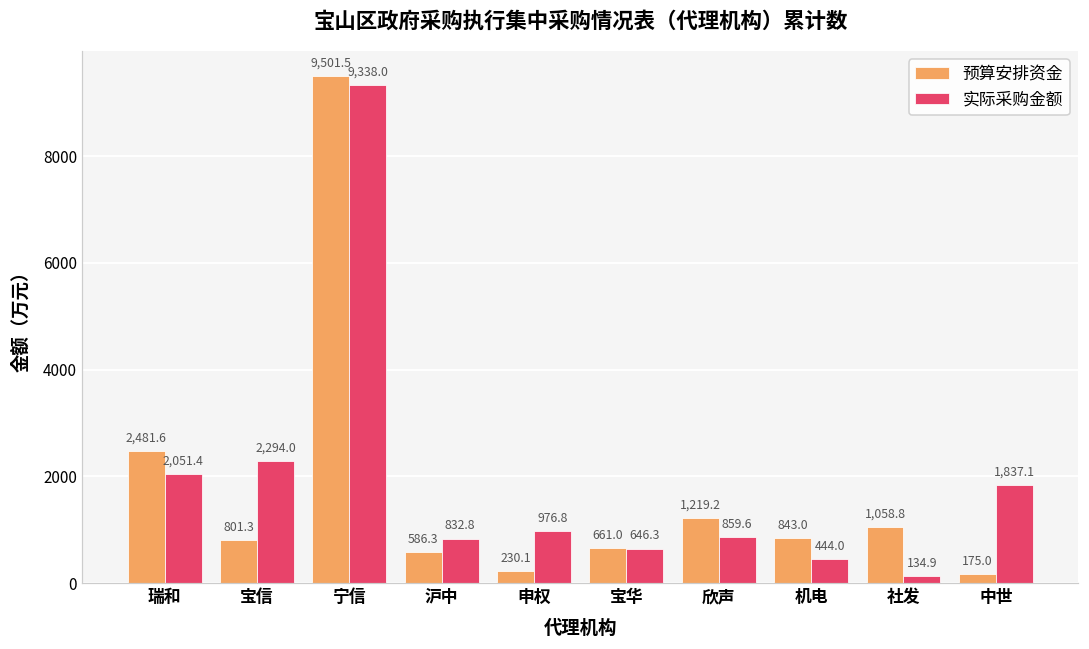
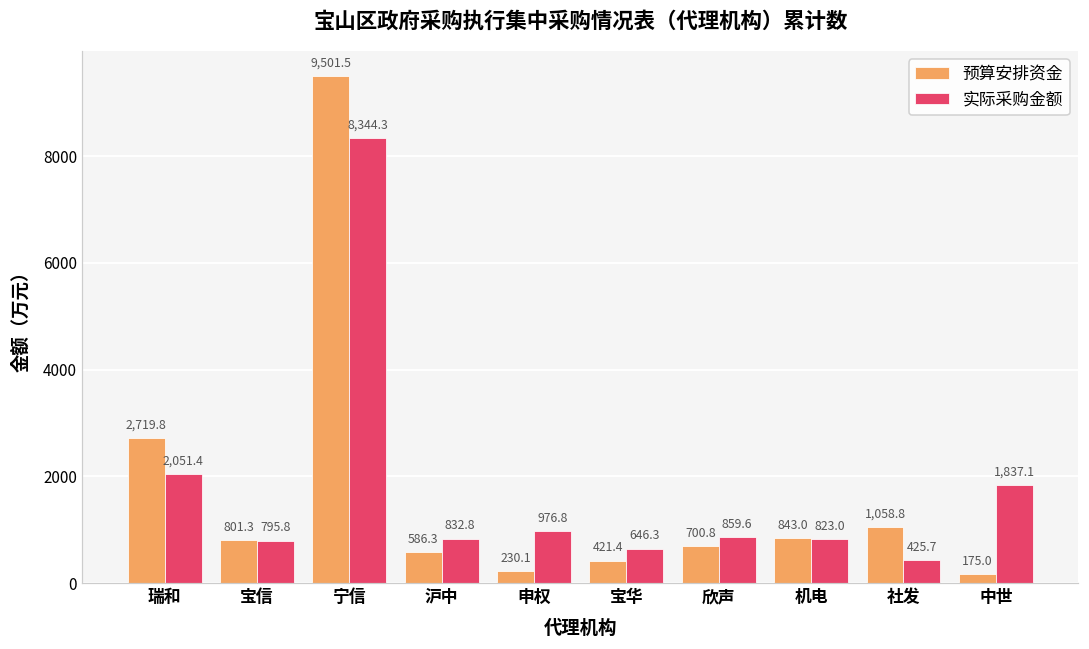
预算安排资金, 瑞和: 2,481.6 -> 2,719.8
实际采购金额, 宝信: 2,294.0 -> 795.8
实际采购金额, 宁信: 9,338.0 -> 8,344.3
预算安排资金, 宝华: 661.0 -> 421.4
预算安排资金, 欣声: 1,219.2 -> 700.8
实际采购金额, 机电: 444.0 -> 823.0
实际采购金额, 社发: 134.9 -> 425.7
